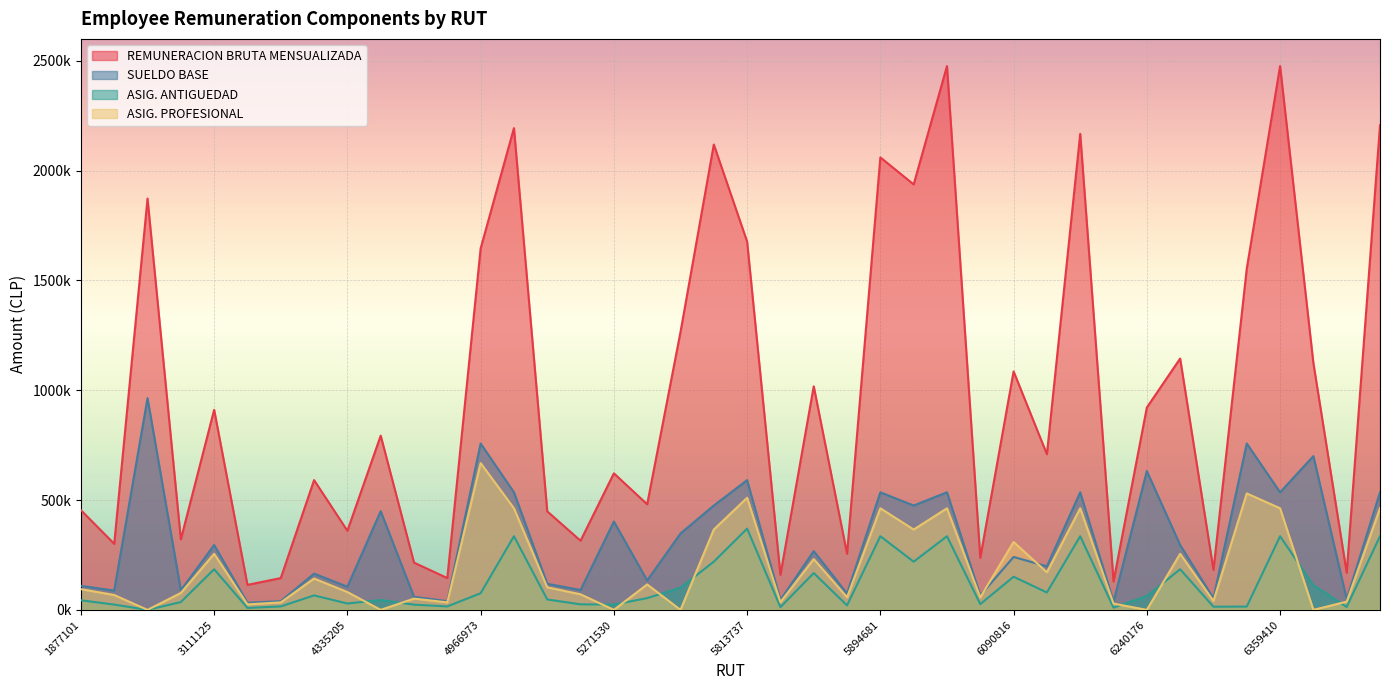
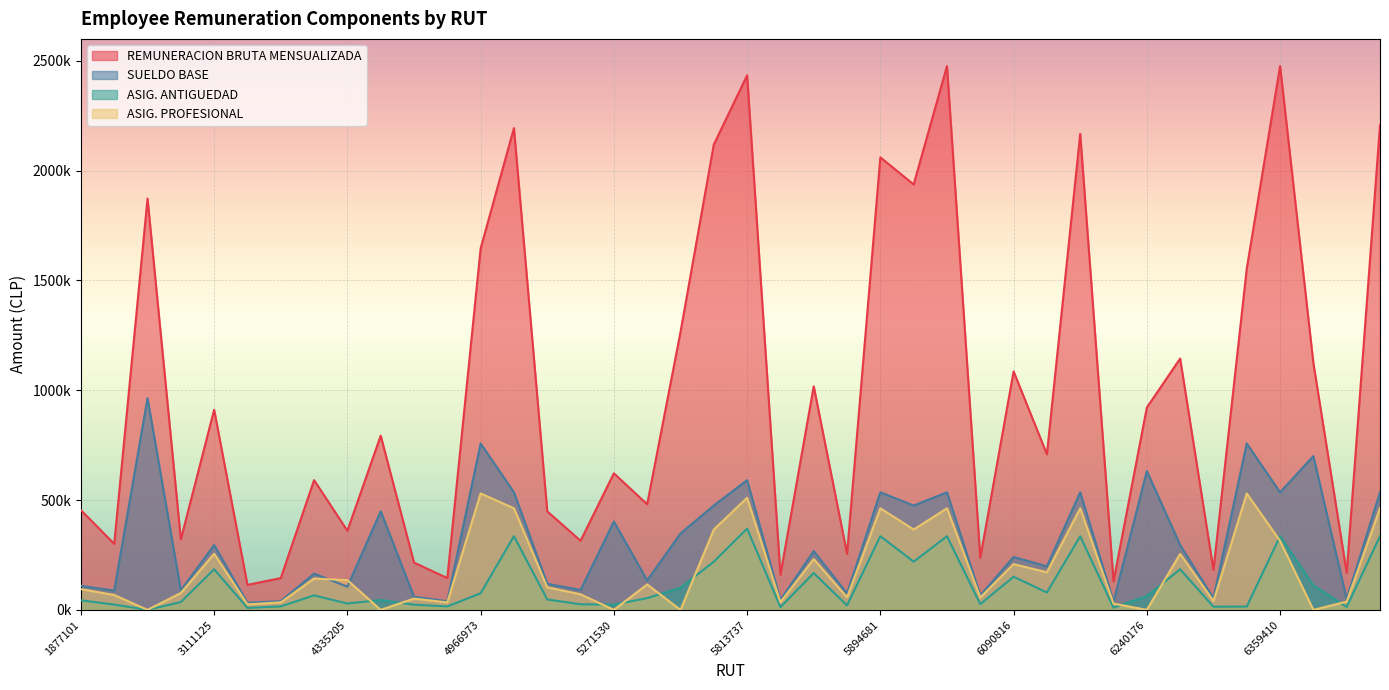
ASIG. PROFESIONAL, 4335205: 80000 -> 140000
ASIG. PROFESIONAL, 4966973: 670000 -> 530000
REMUNERACION BRUTA MENSUALIZADA, 5813737: 1680000 -> 2430000
ASIG. PROFESIONAL, 6090816: 310000 -> 210000
ASIG. PROFESIONAL, 6359410: 460000 -> 310000
